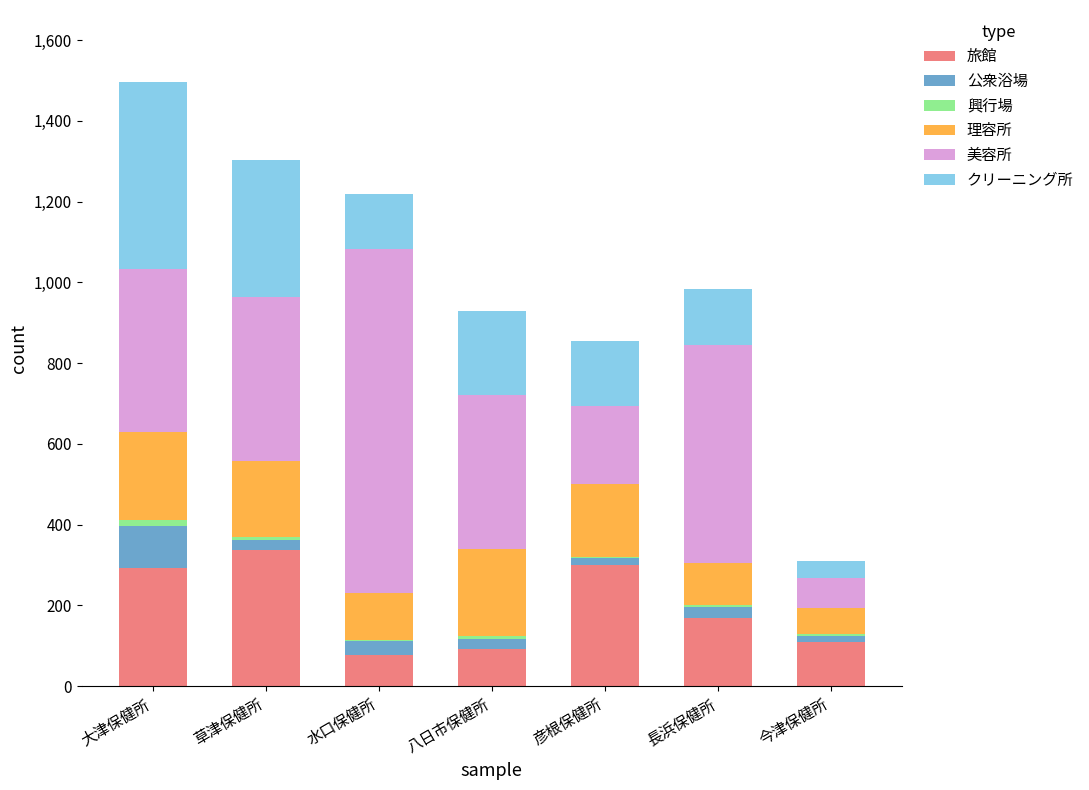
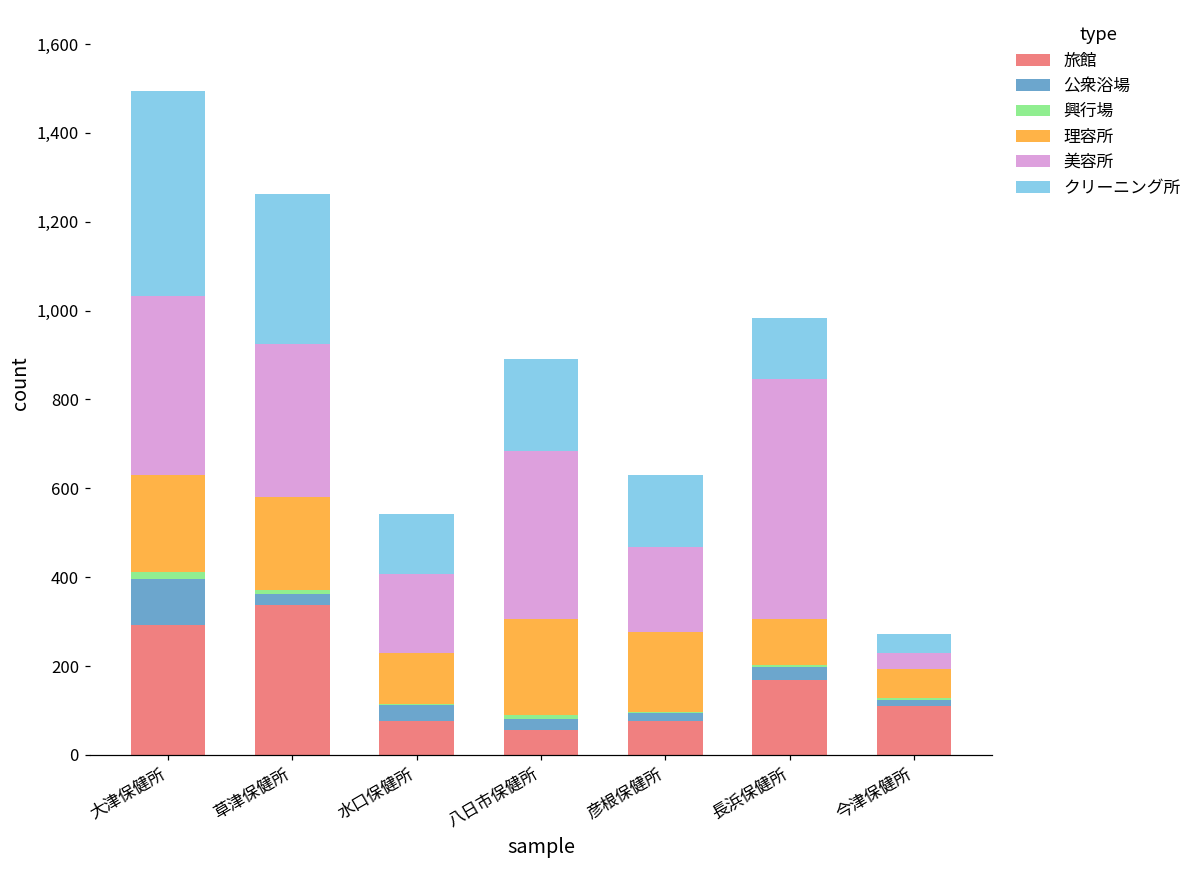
理容所, 草津保健所: 190 -> 210
美容所, 草津保健所: 410 -> 340
美容所, 水口保健所: 850 -> 180
旅館, 八日市保健所: 90 -> 60
旅館, 彦根保健所: 300 -> 80
美容所, 今津保健所: 80 -> 40
